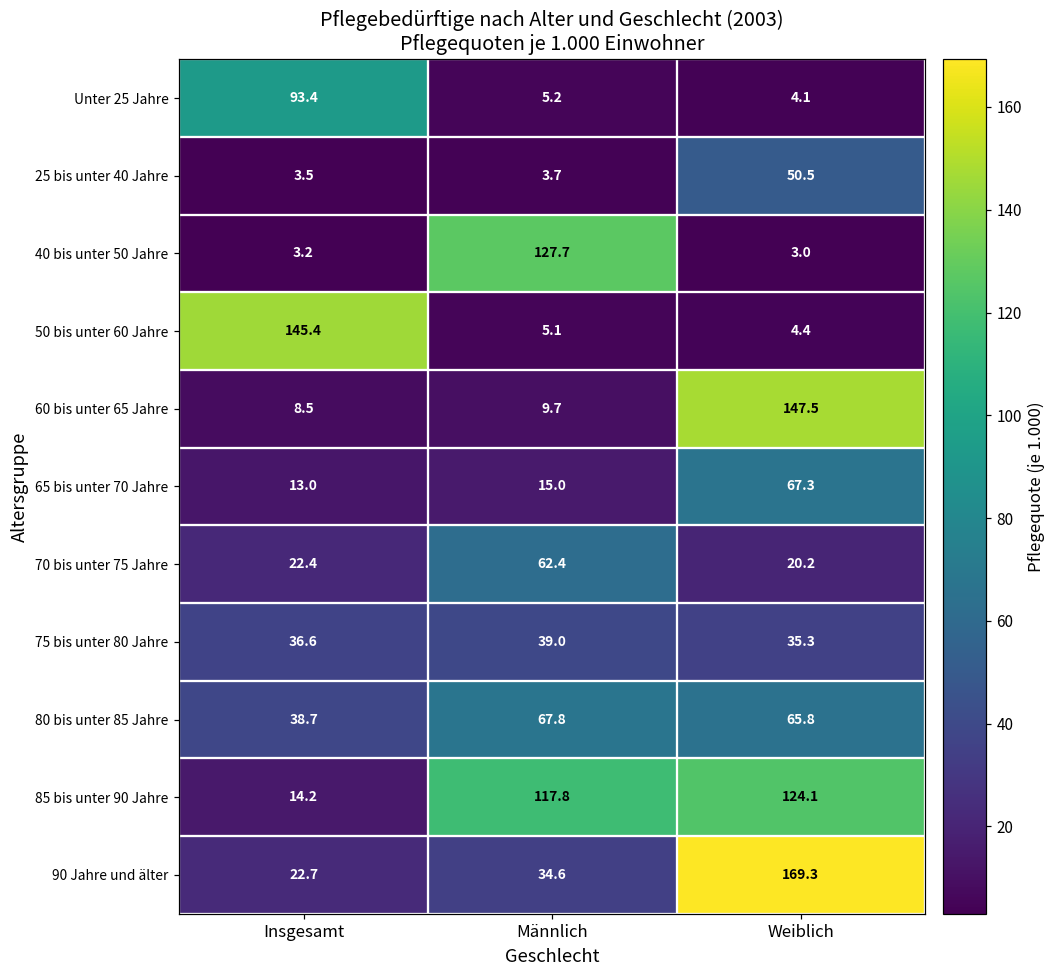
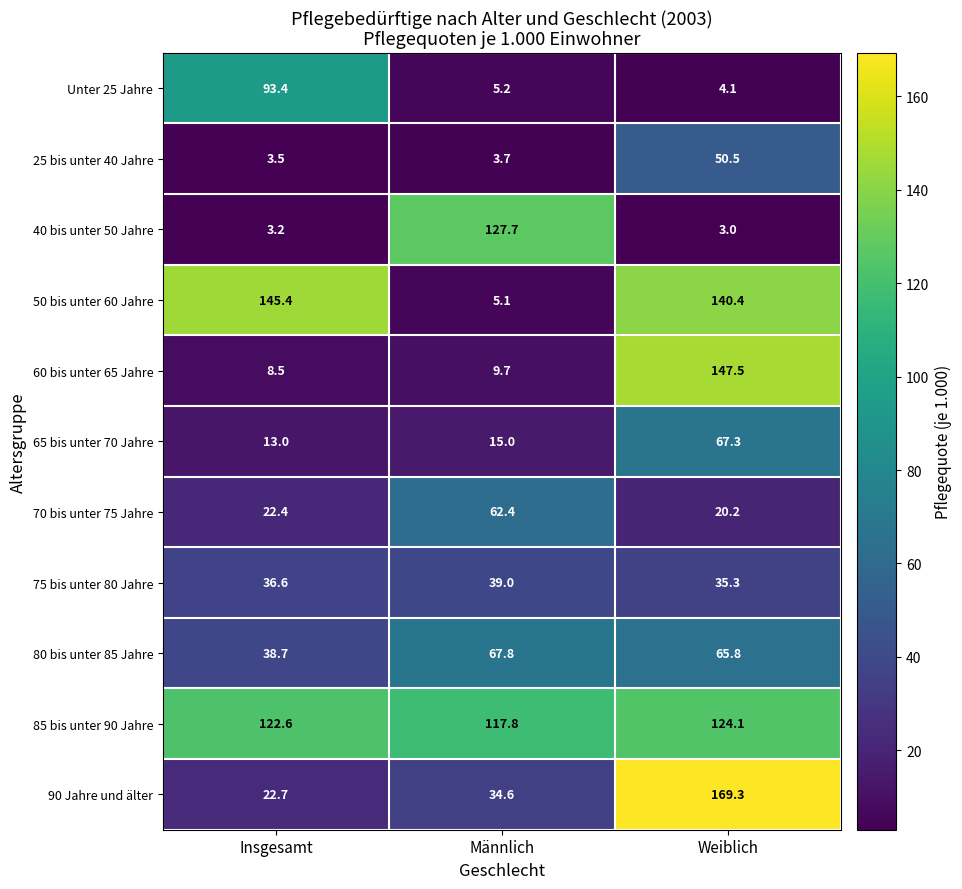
50 bis unter 60 Jahre, Weiblich: 4.4 -> 140.4
85 bis unter 90 Jahre, Insgesamt: 14.2 -> 122.6
